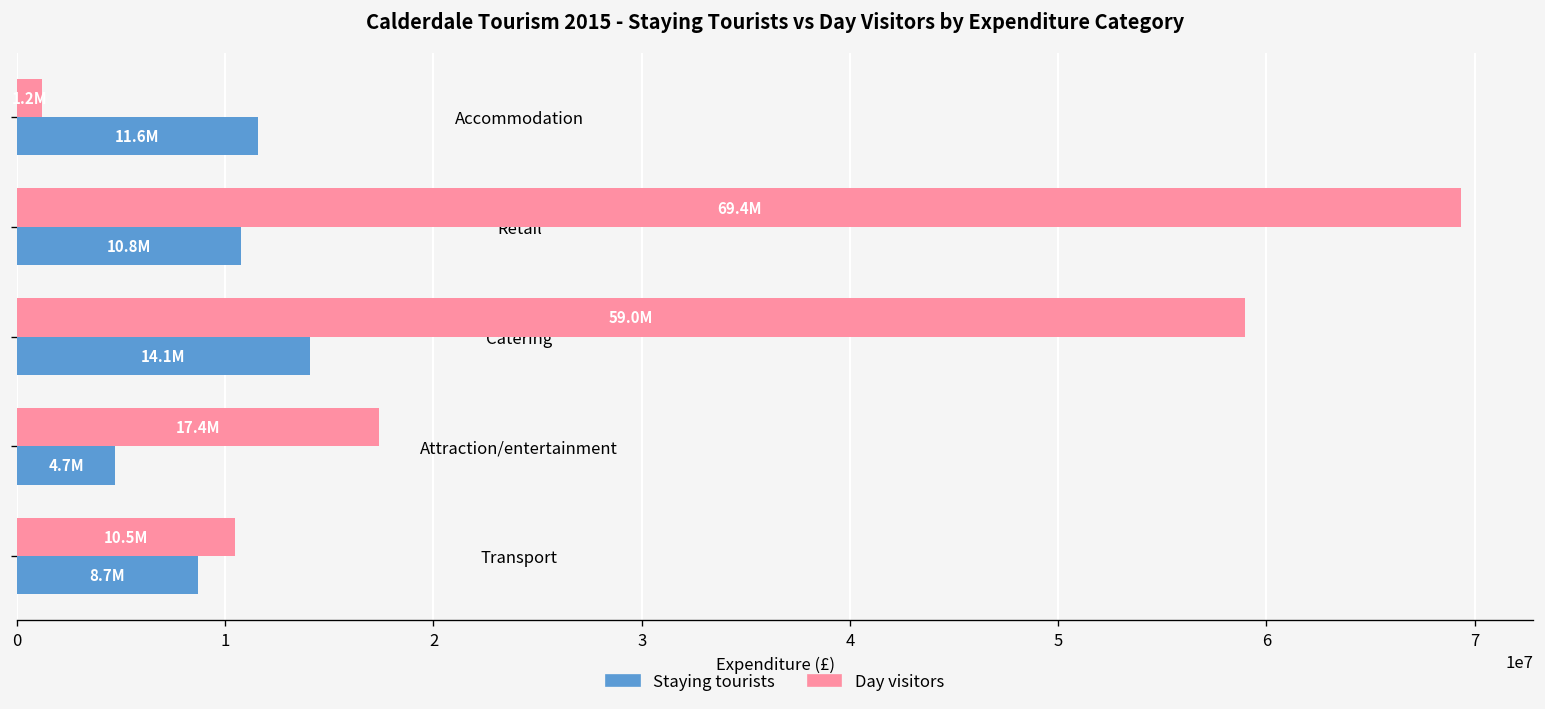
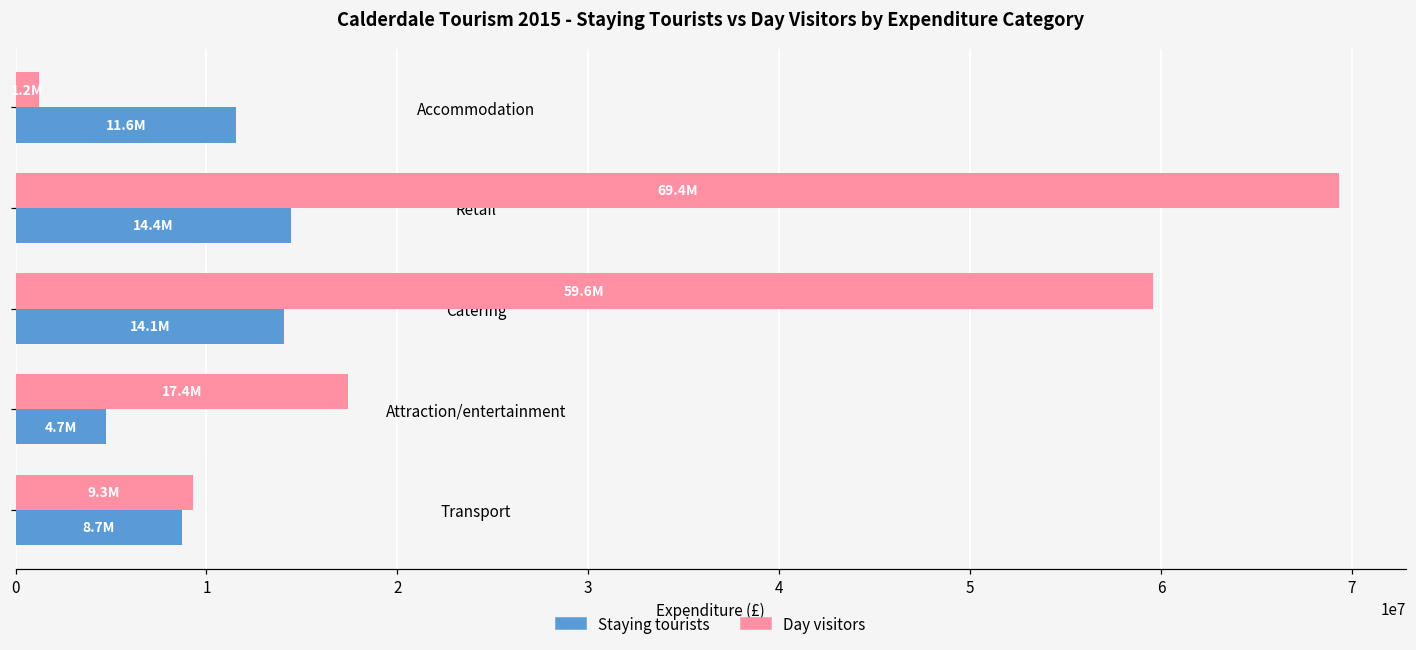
Staying tourists, Retail: 10.8M -> 14.4M
Day visitors, Catering: 59.0M -> 59.6M
Day visitors, Transport: 10.5M -> 9.3M
